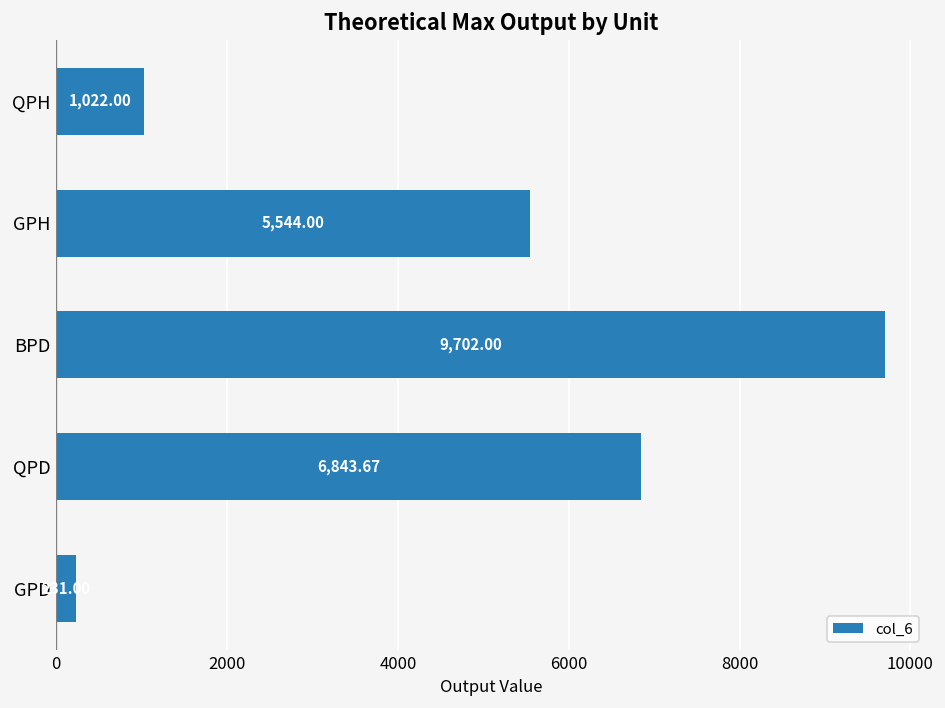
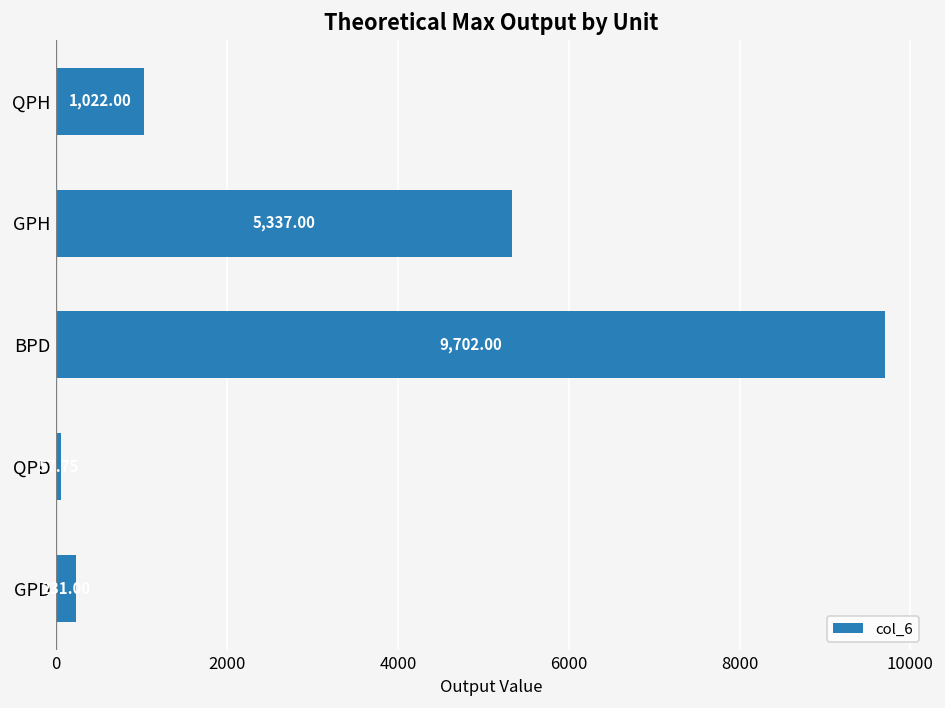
GPH: 5,544.00 -> 5,337.00
QPD: 6800 -> 100
